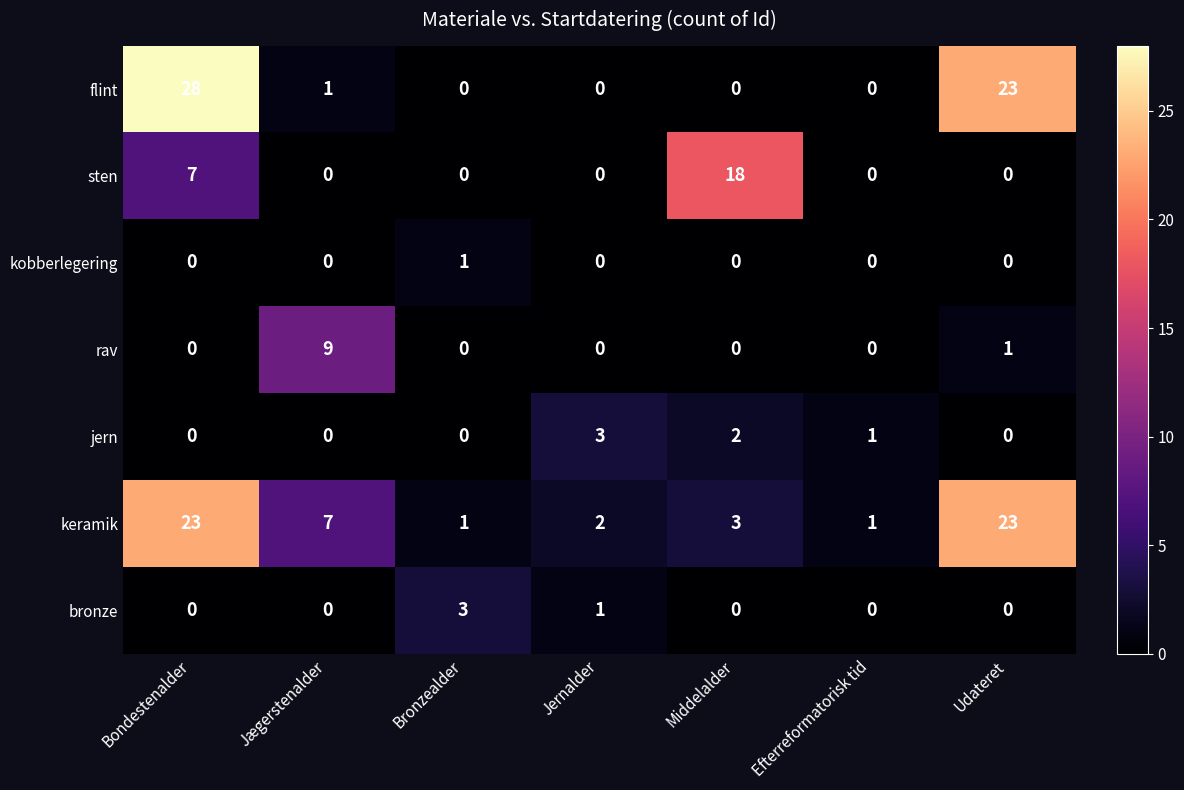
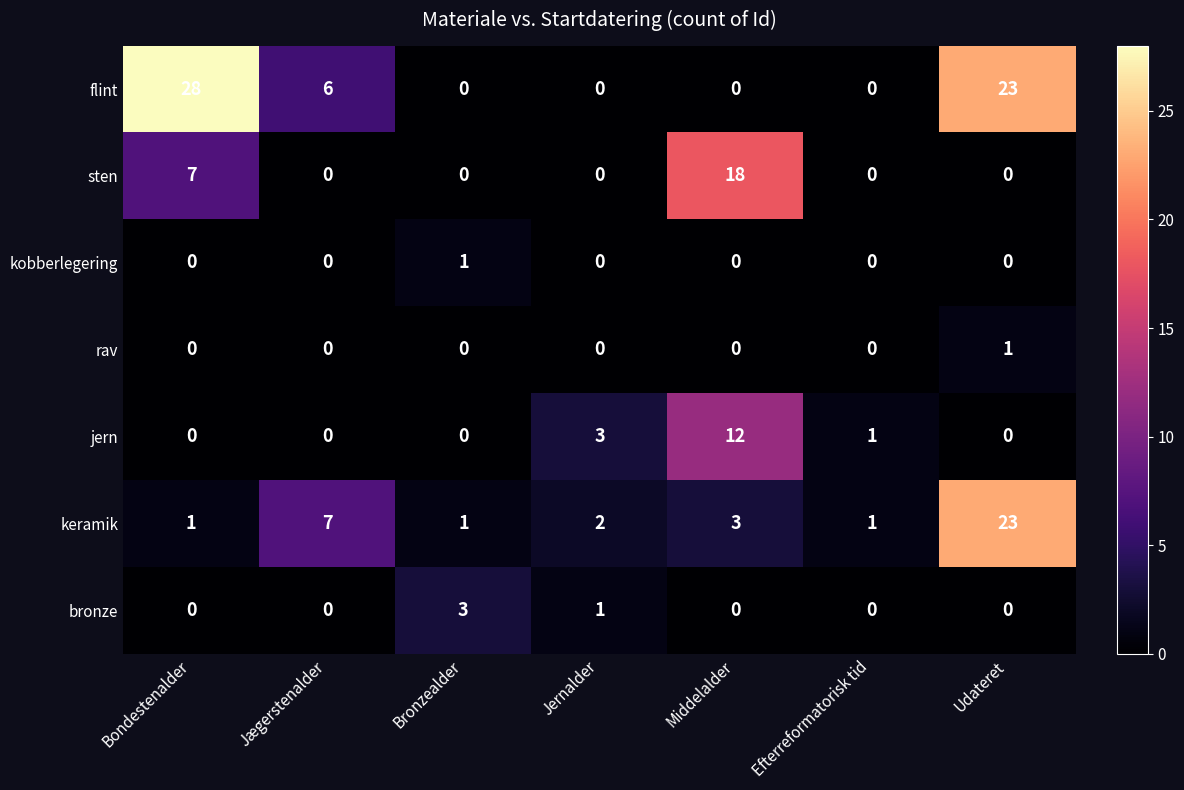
flint, Jægerstenalder: 1 -> 6
rav, Jægerstenalder: 9 -> 0
jern, Middelalder: 2 -> 12
keramik, Bondestenalder: 23 -> 1
